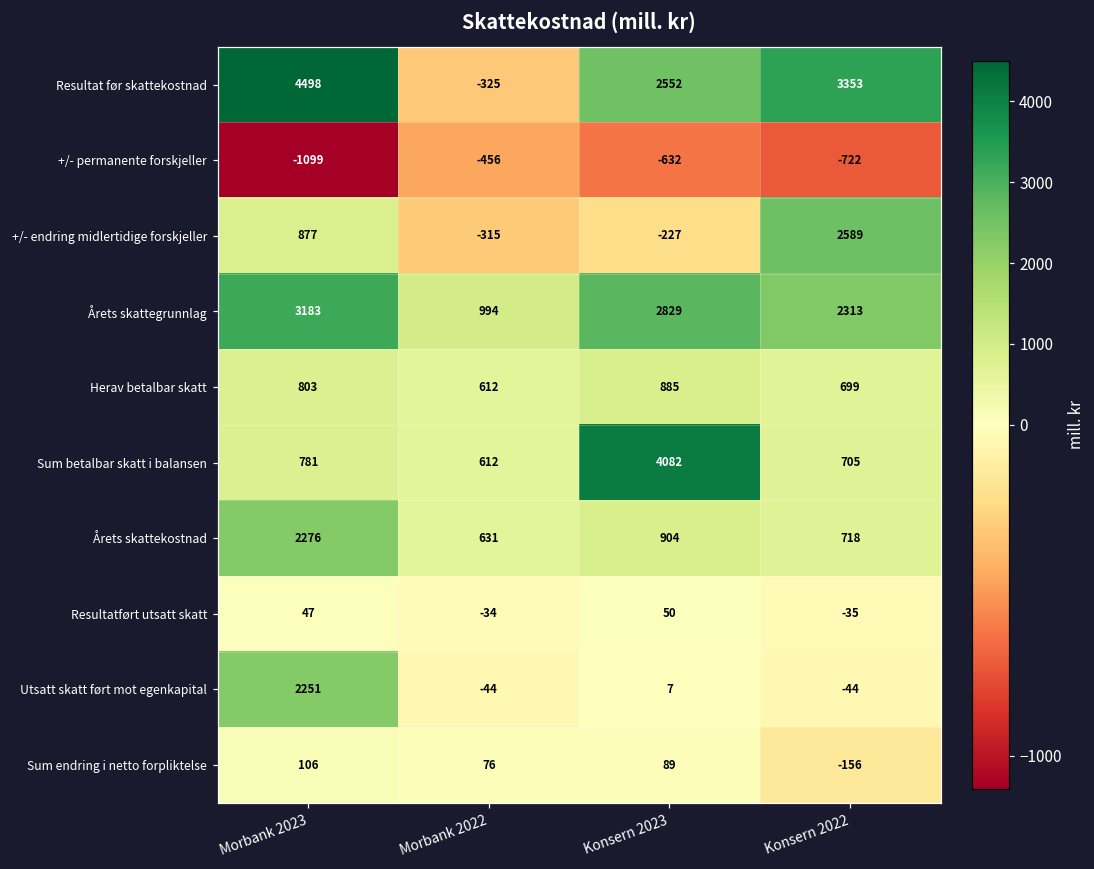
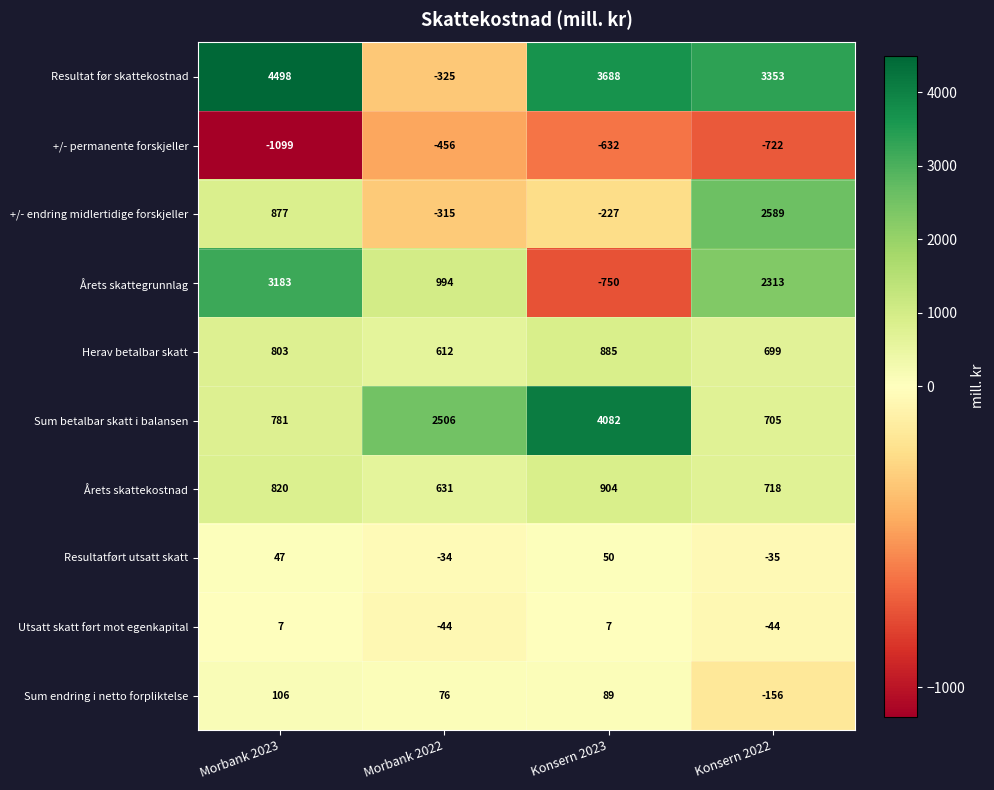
Resultat før skattekostnad, Konsern 2023: 2552 -> 3688
Årets skattegrunnlag, Konsern 2023: 2829 -> -750
Sum betalbar skatt i balansen, Morbank 2022: 612 -> 2506
Årets skattekostnad, Morbank 2023: 2276 -> 820
Utsatt skatt ført mot egenkapital, Morbank 2023: 2251 -> 7
